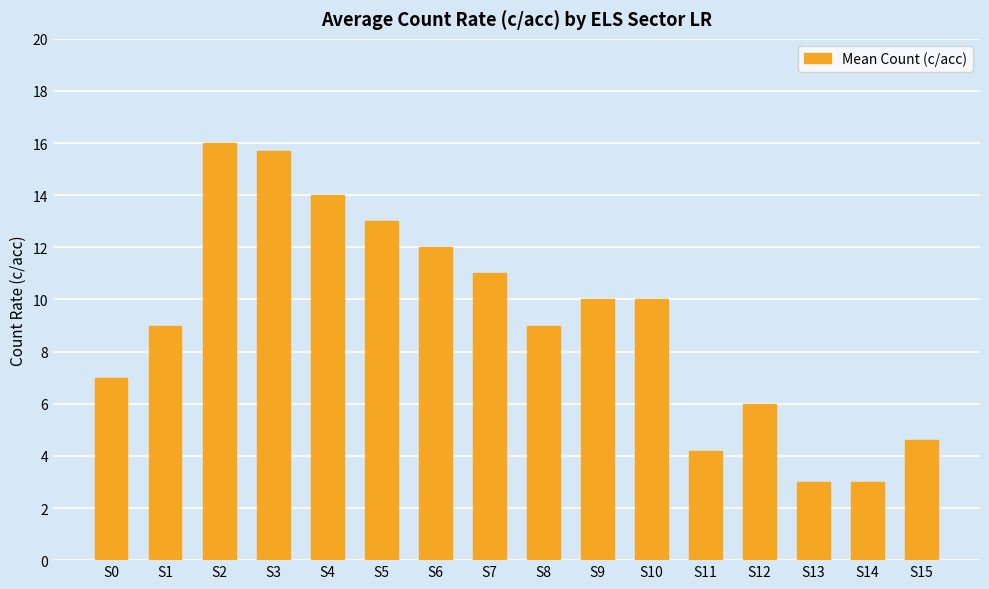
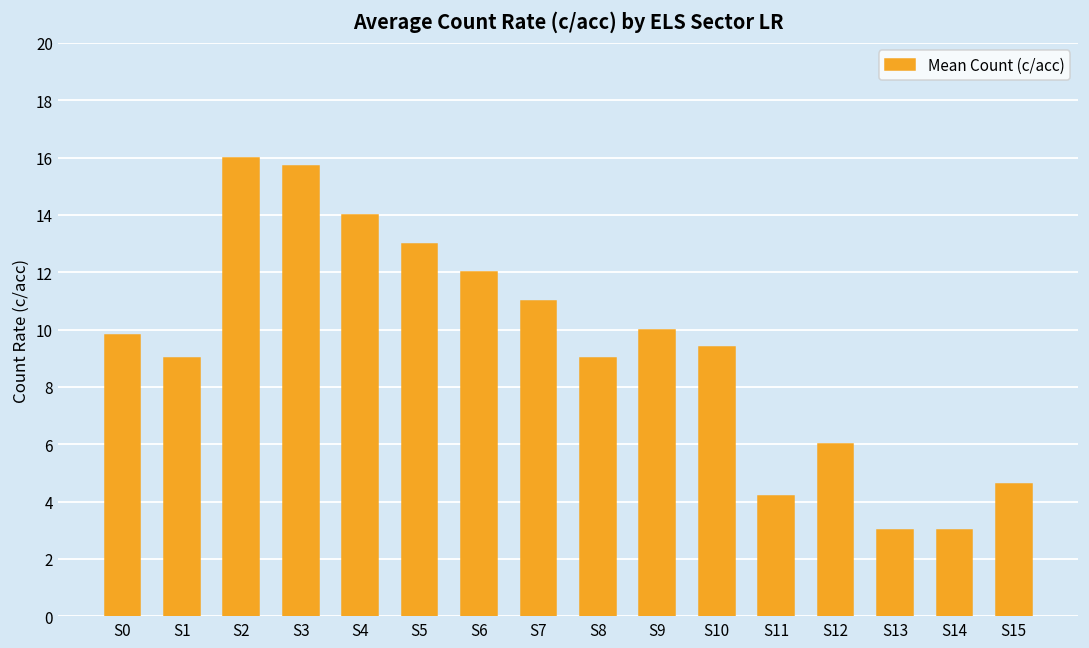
S0: 7.0 -> 9.8
S10: 10.0 -> 9.4
